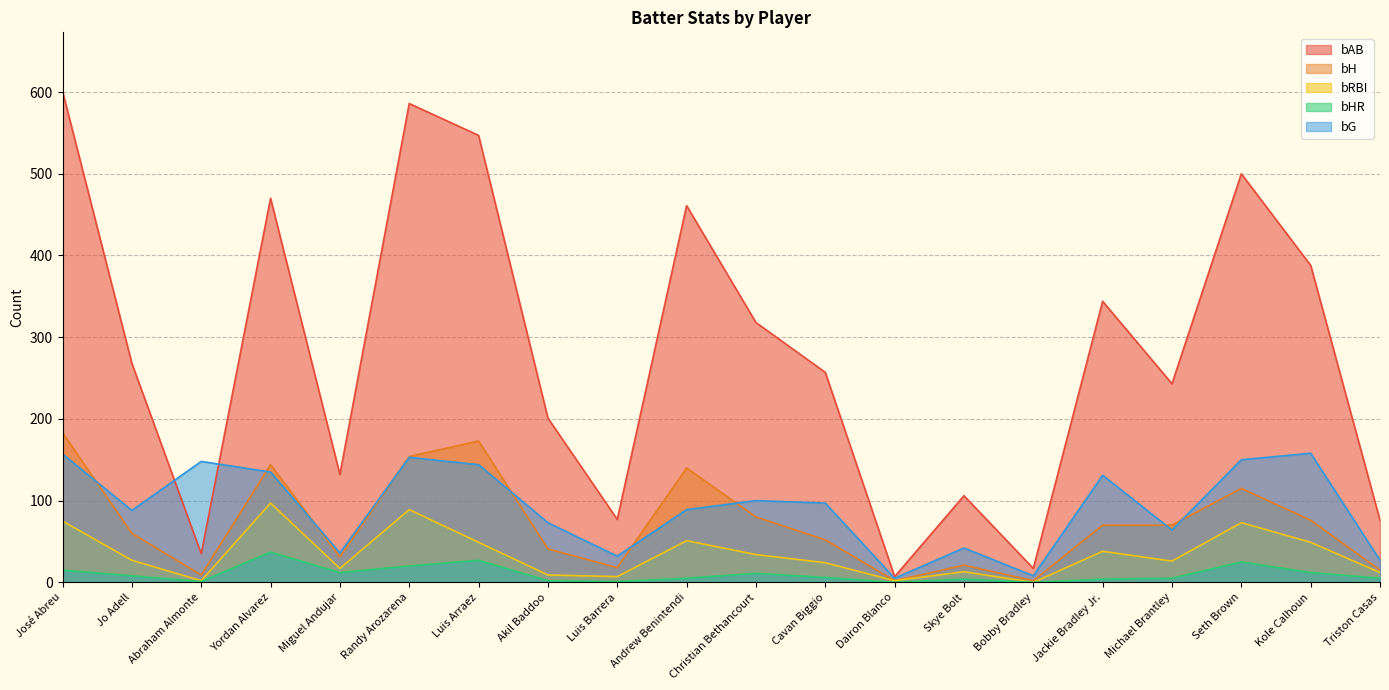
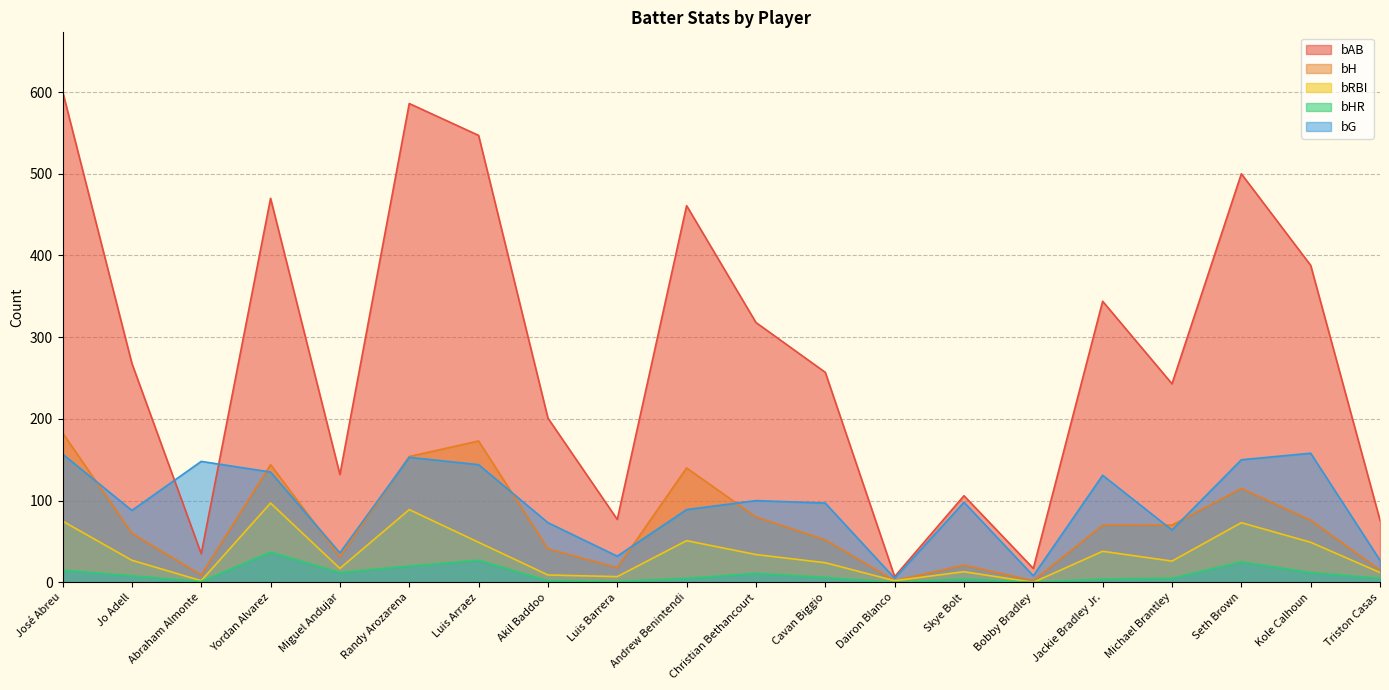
bG, Skye Bolt: 40 -> 100
